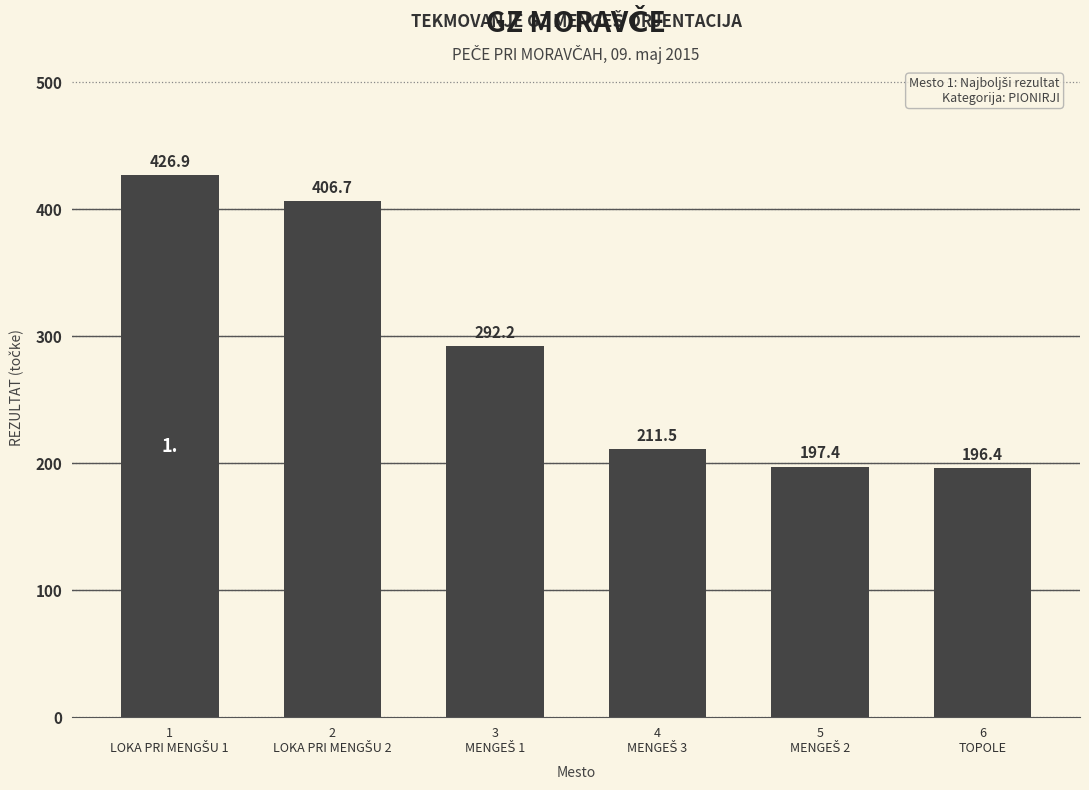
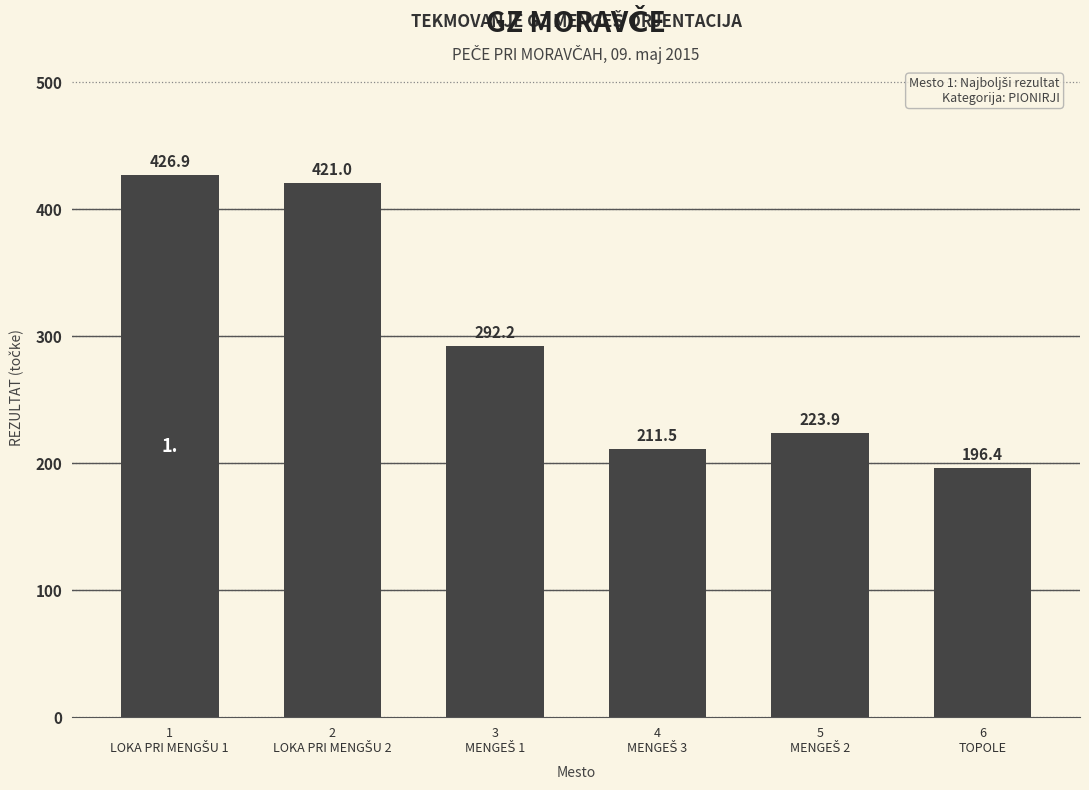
2 LOKA PRI MENGŠU 2: 406.7 -> 421.0
5 MENGEŠ 2: 197.4 -> 223.9
